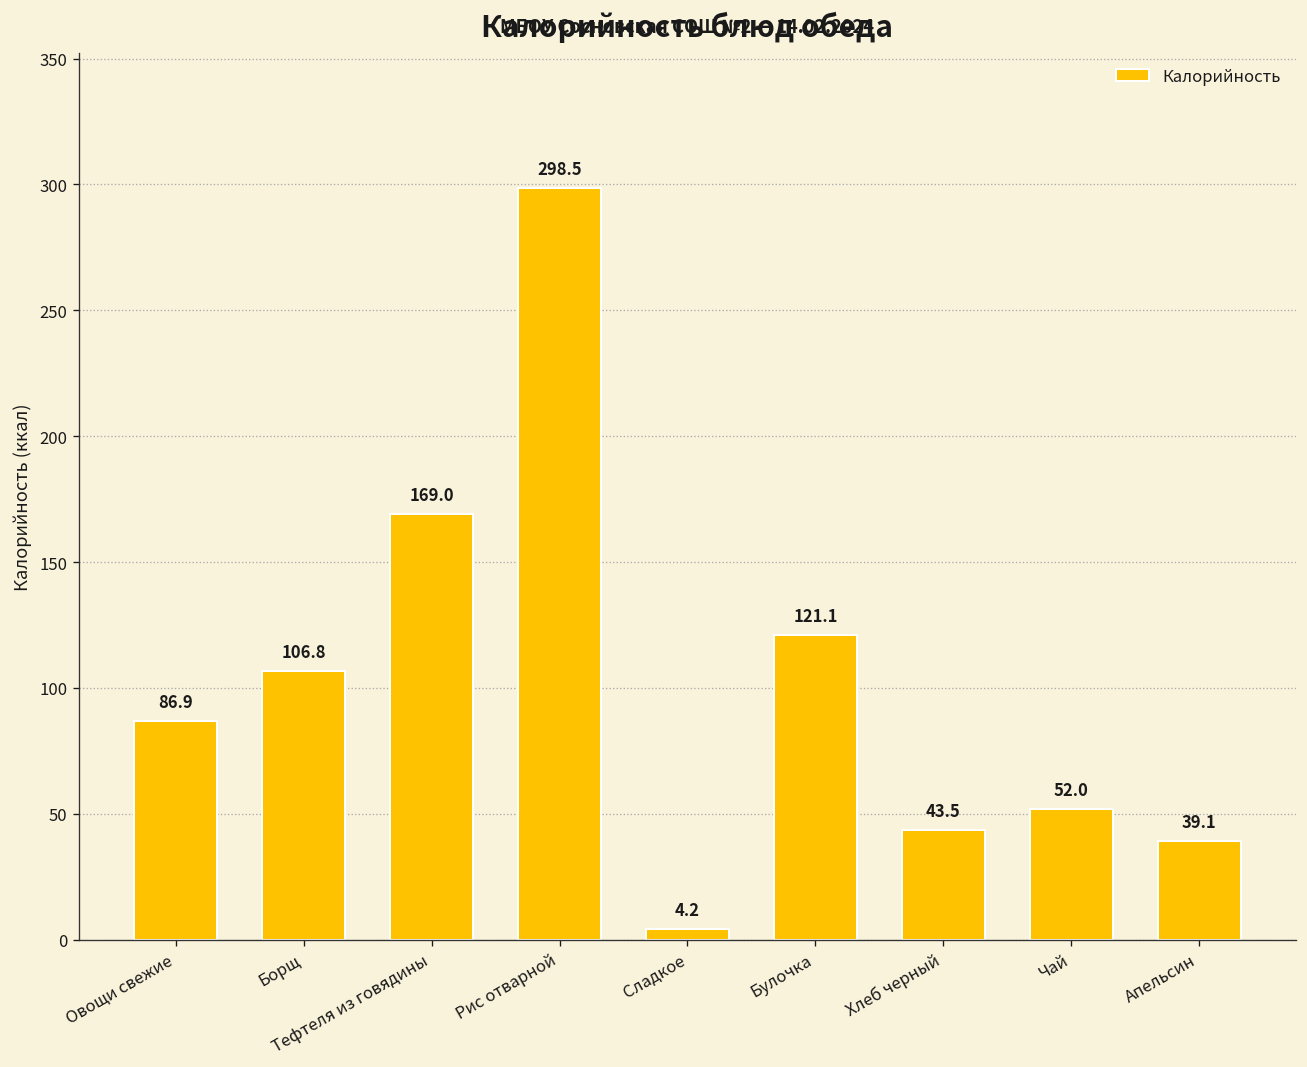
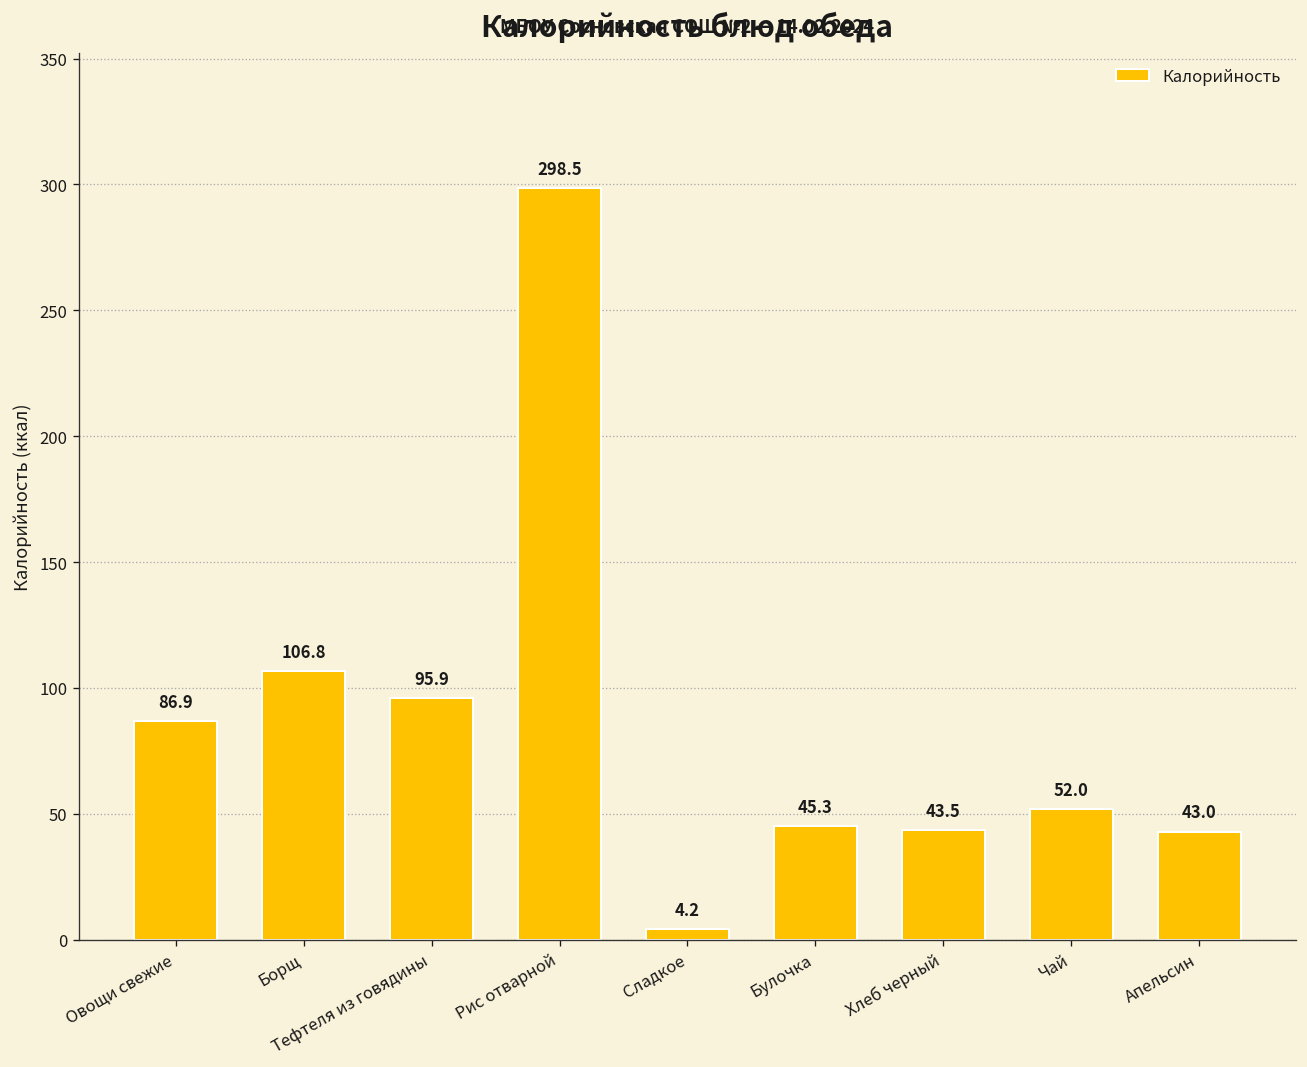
Тефтеля из говядины: 169.0 -> 95.9
Булочка: 121.1 -> 45.3
Апельсин: 39.1 -> 43.0
